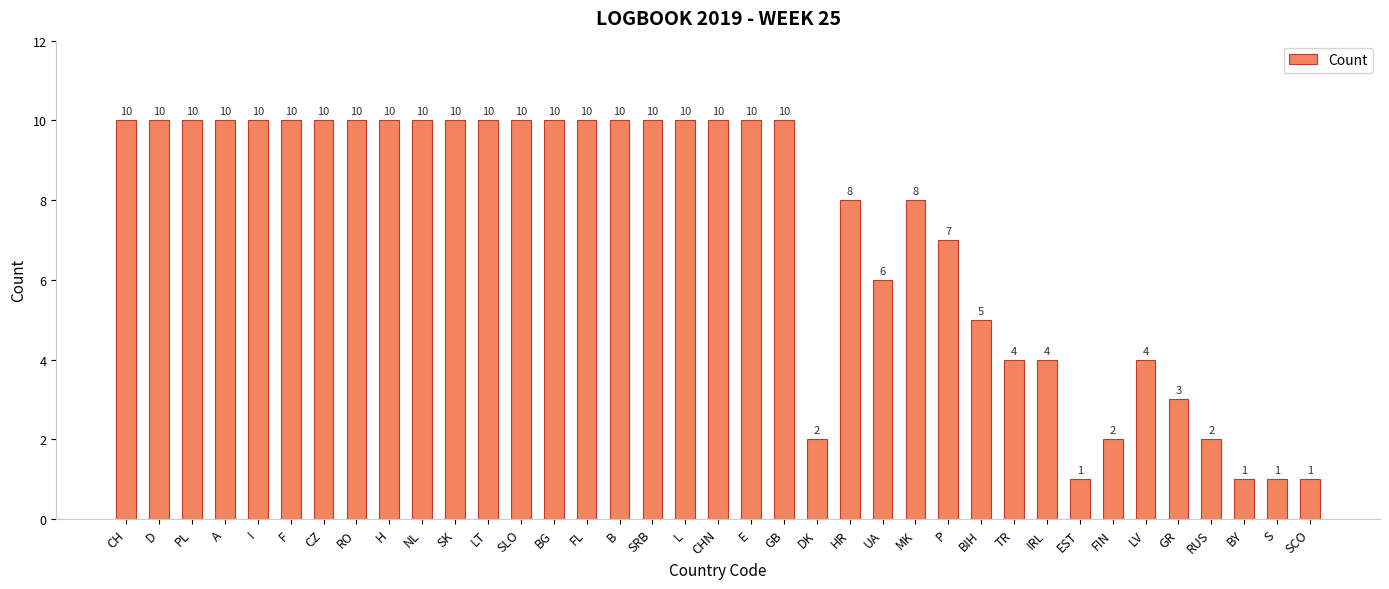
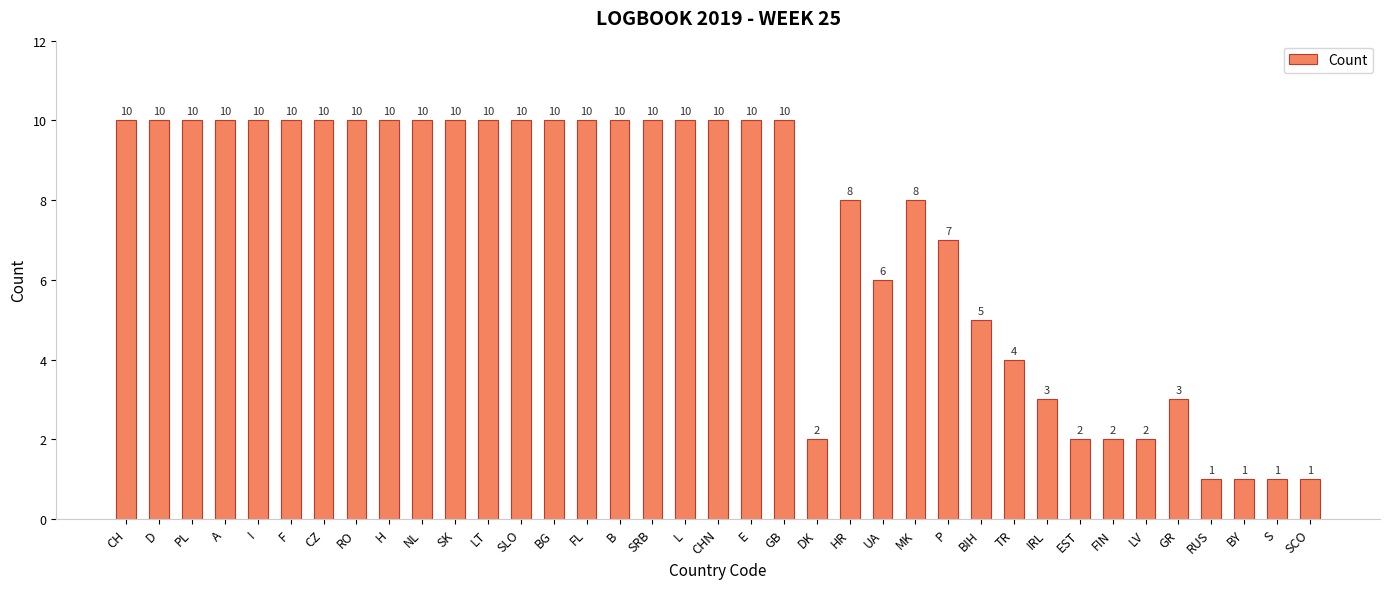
IRL: 4 -> 3
EST: 1 -> 2
LV: 4 -> 2
RUS: 2 -> 1
